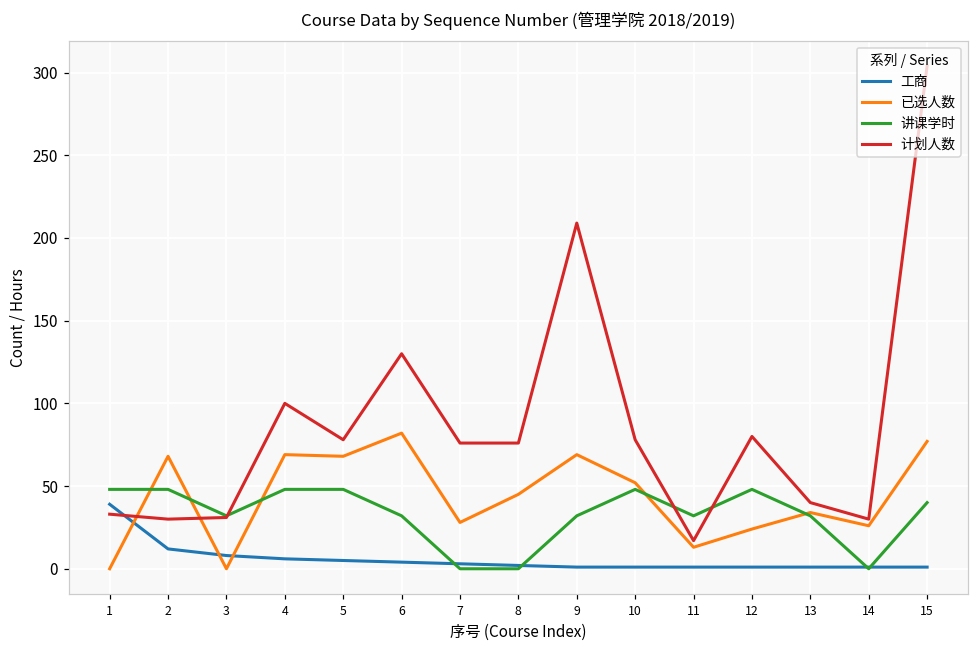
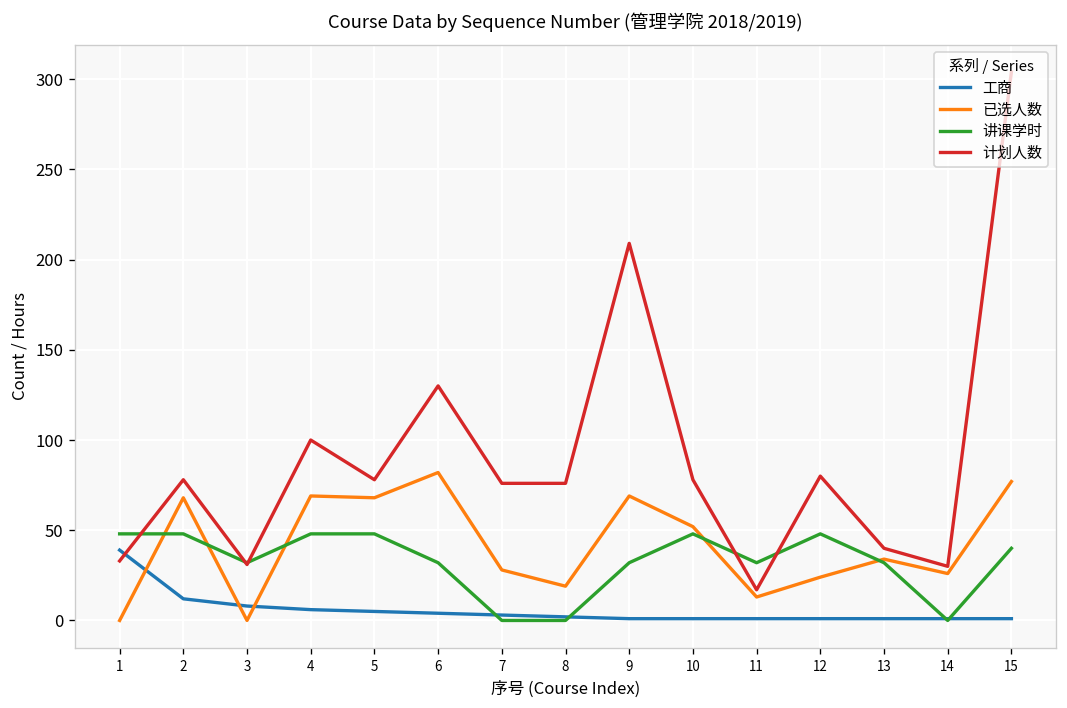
计划人数, 2: 30 -> 78
已选人数, 8: 45 -> 19
